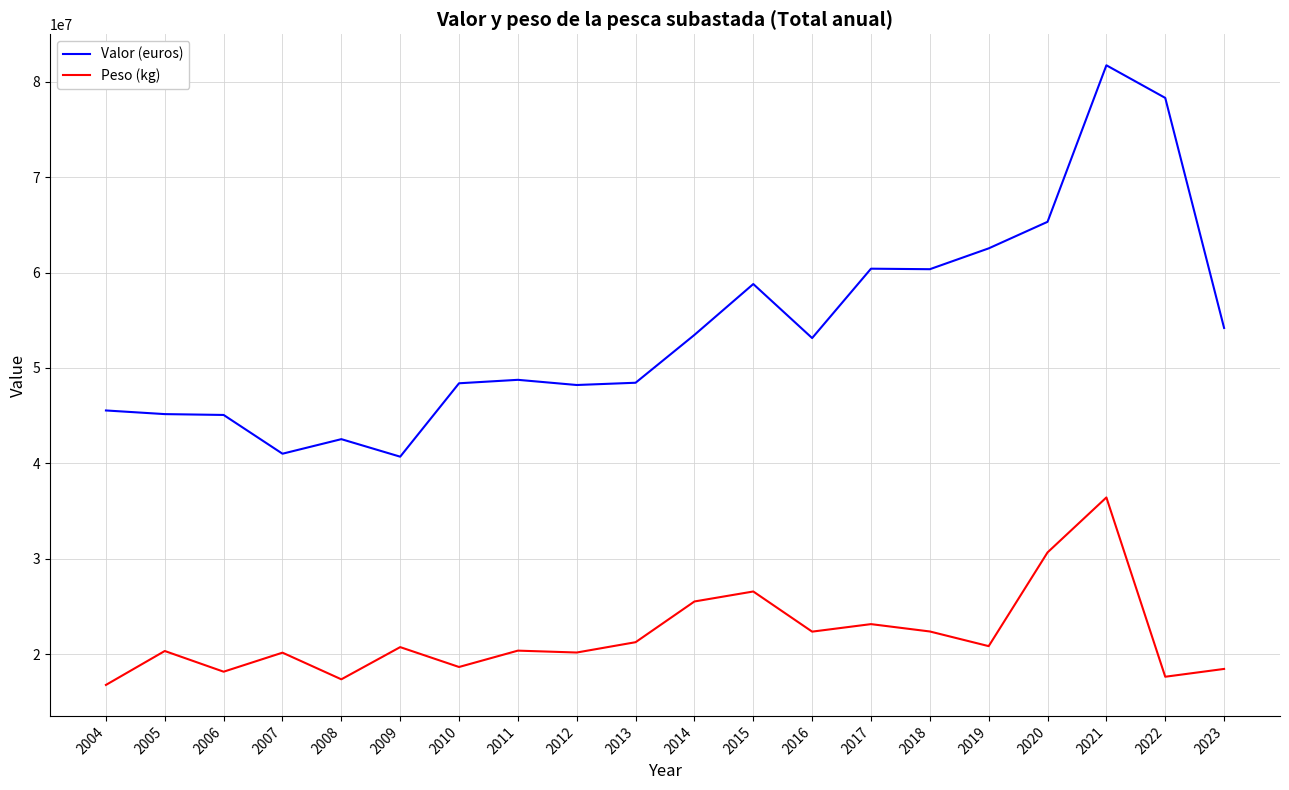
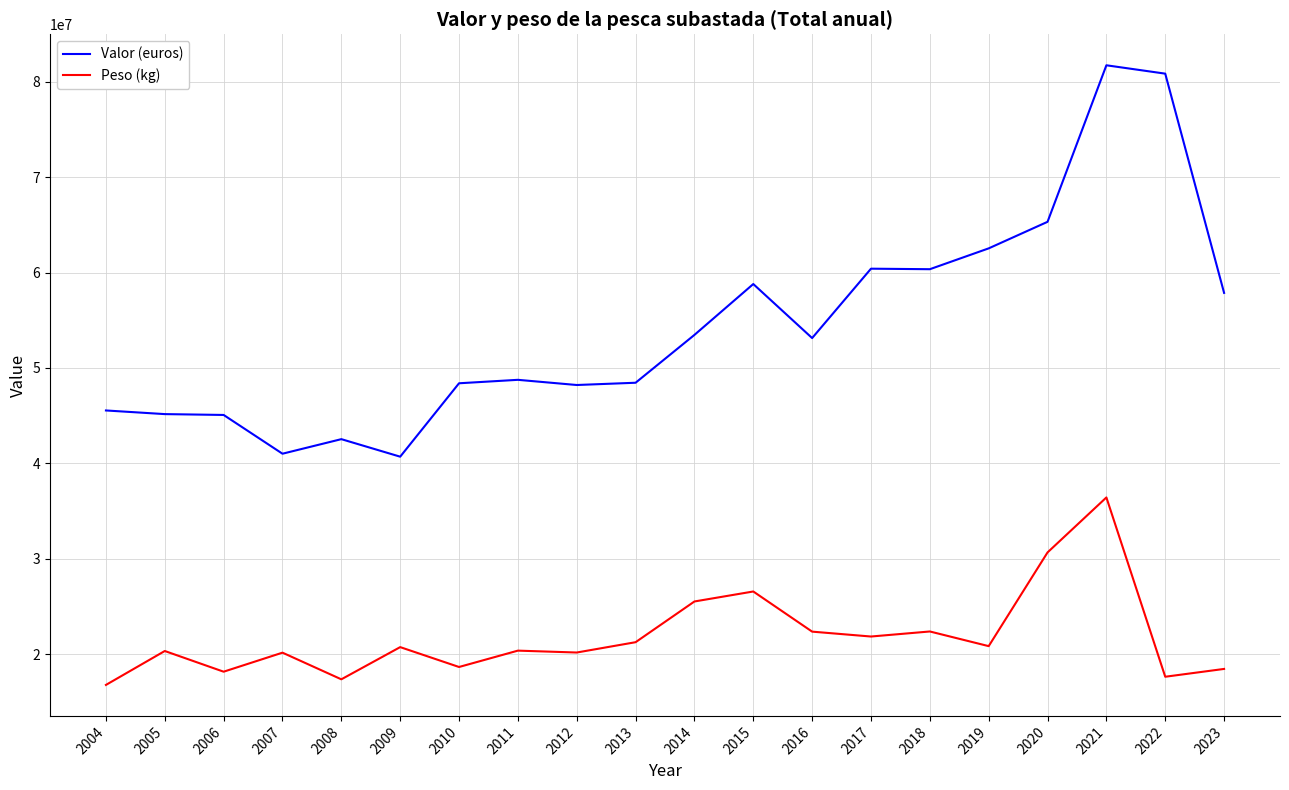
Peso (kg), 2017: 23000000 -> 22000000
Valor (euros), 2022: 78000000 -> 81000000
Valor (euros), 2023: 54000000 -> 58000000
